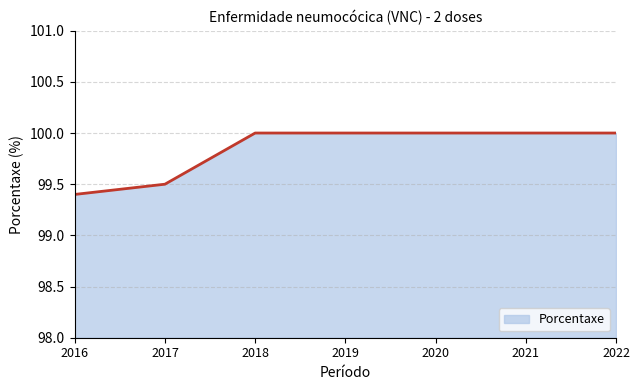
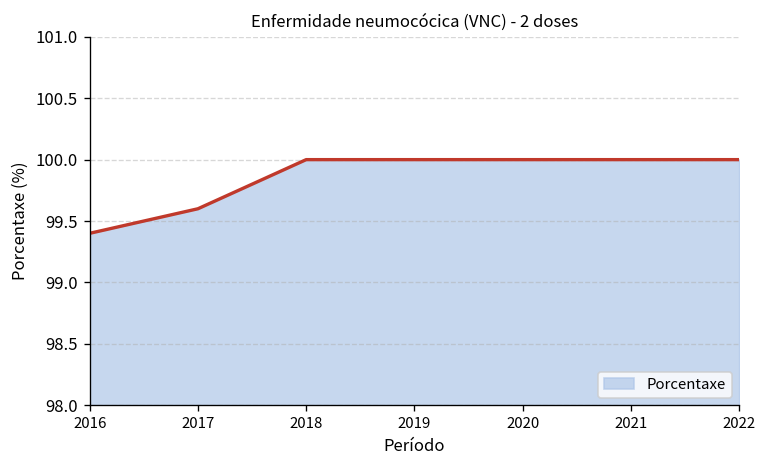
2017: 99.5 -> 99.6
